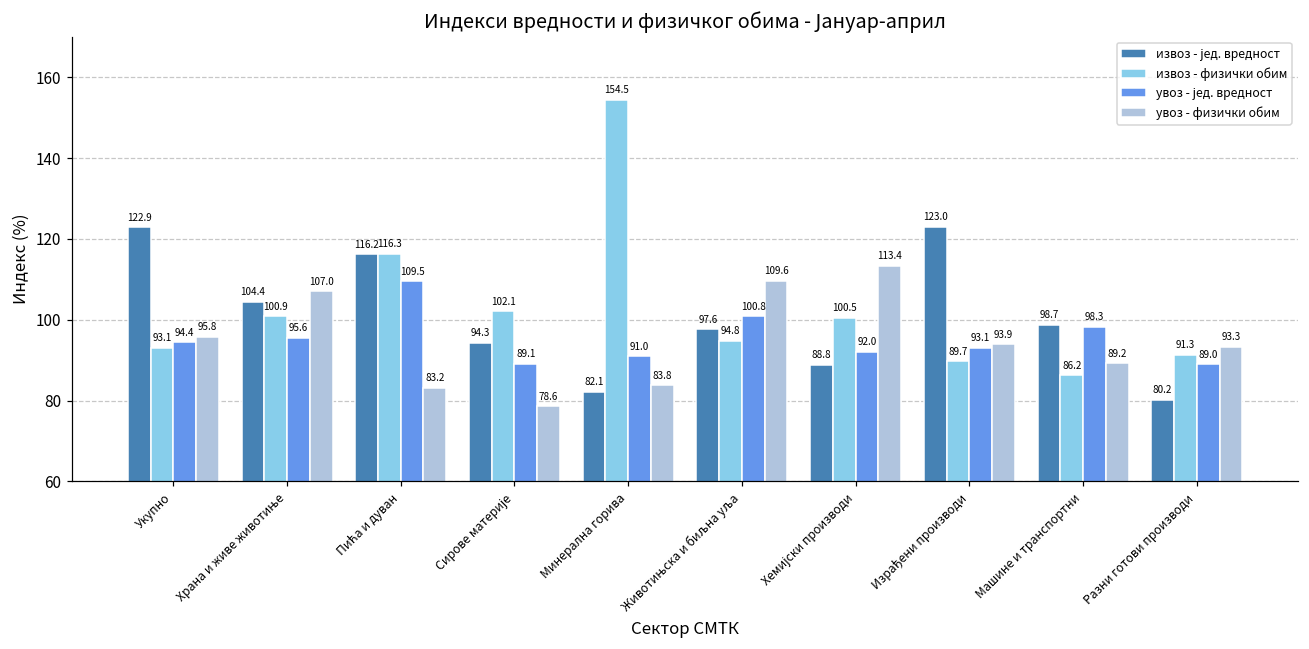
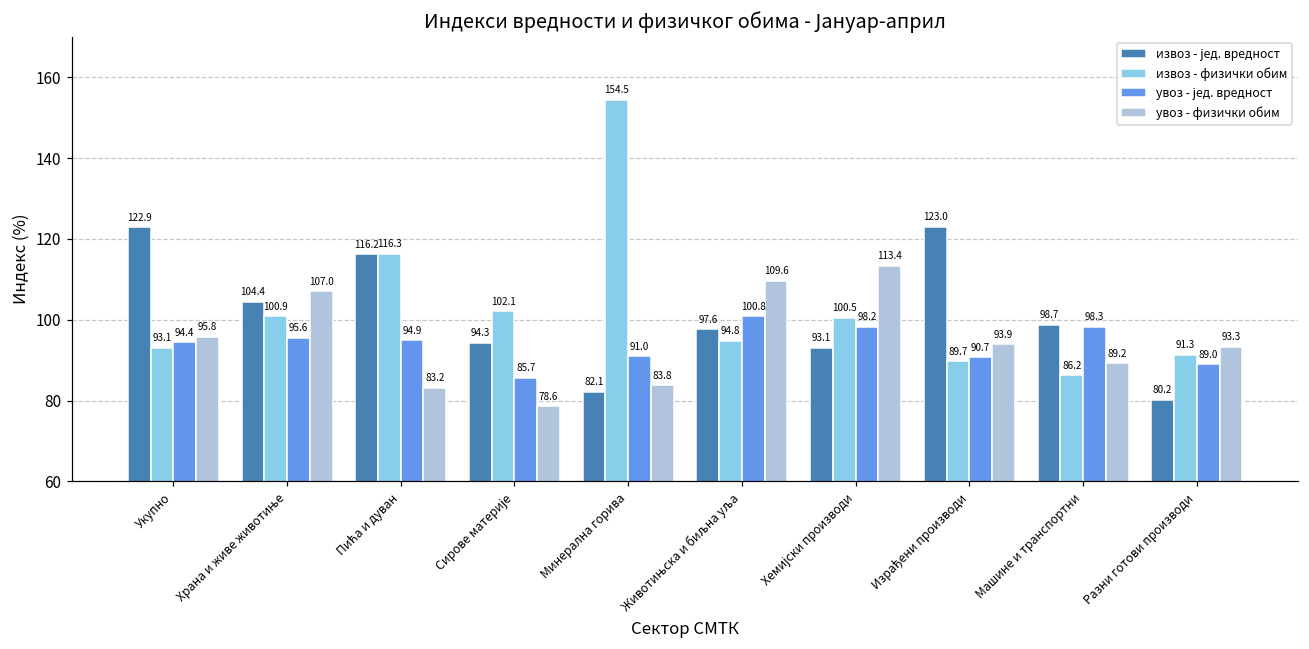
увоз - јед. вредност, Пића и дуван: 109.5 -> 94.9
увоз - јед. вредност, Сирове материје: 89.1 -> 85.7
извоз - јед. вредност, Хемијски производи: 88.8 -> 93.1
увоз - јед. вредност, Хемијски производи: 92.0 -> 98.2
увоз - јед. вредност, Израђени производи: 93.1 -> 90.7
